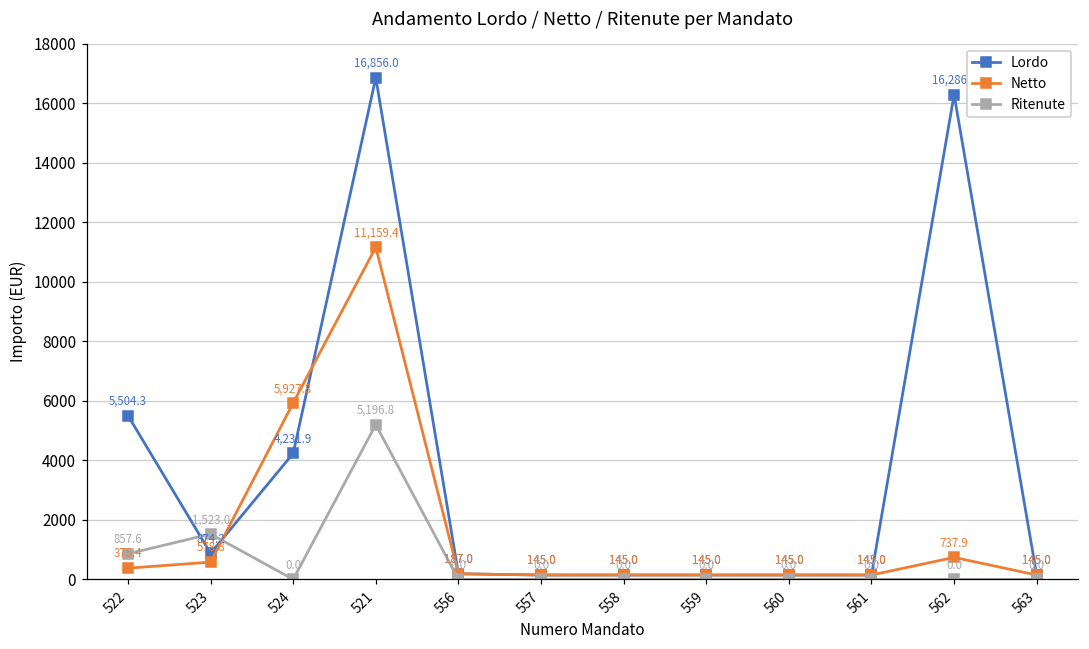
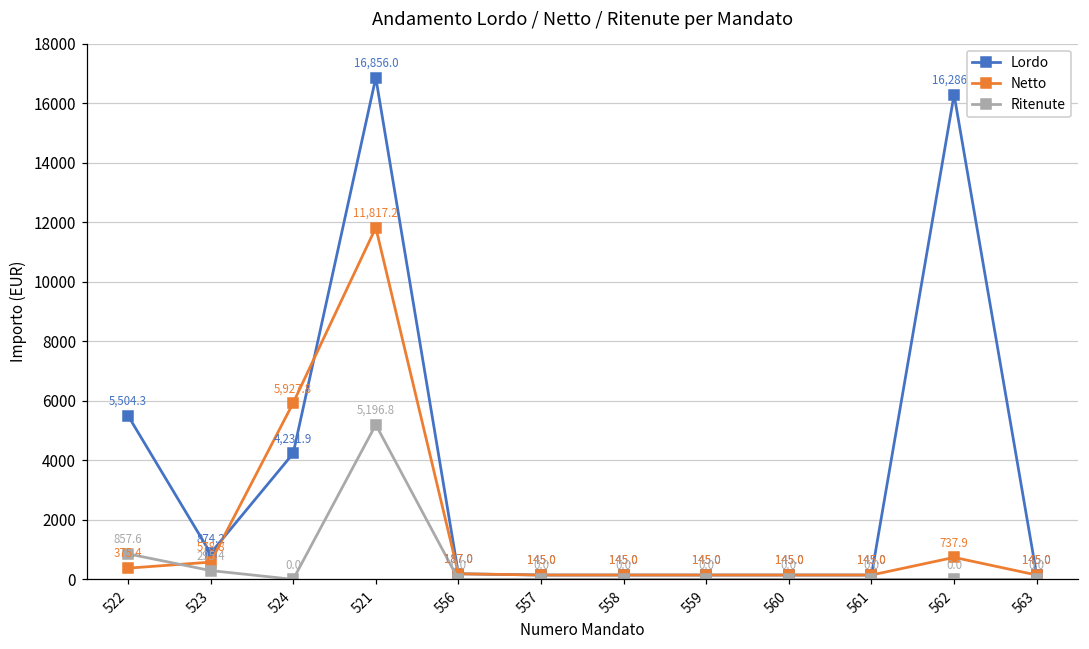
Ritenute, 523: 1,523.0 -> 295.4
Netto, 521: 11,159.4 -> 11,817.2
